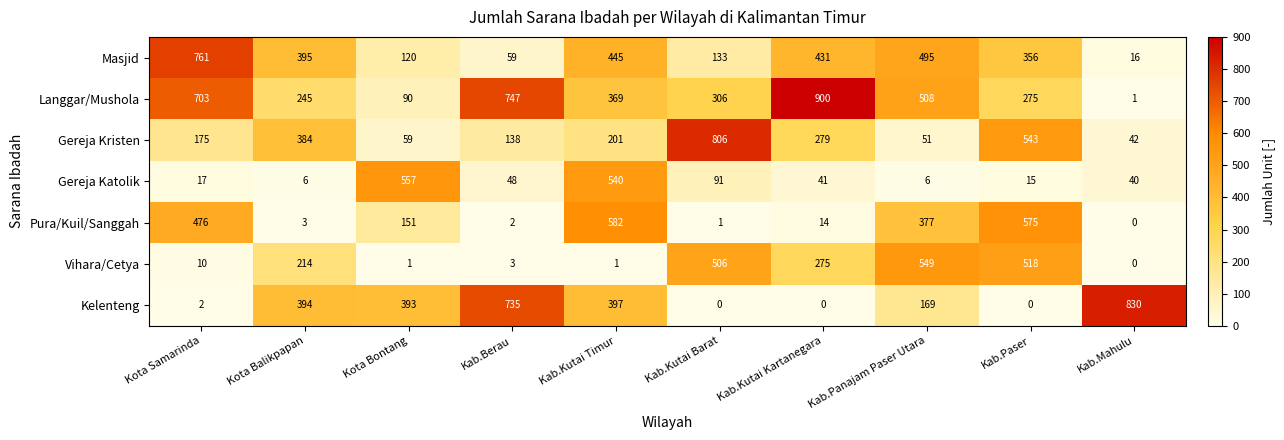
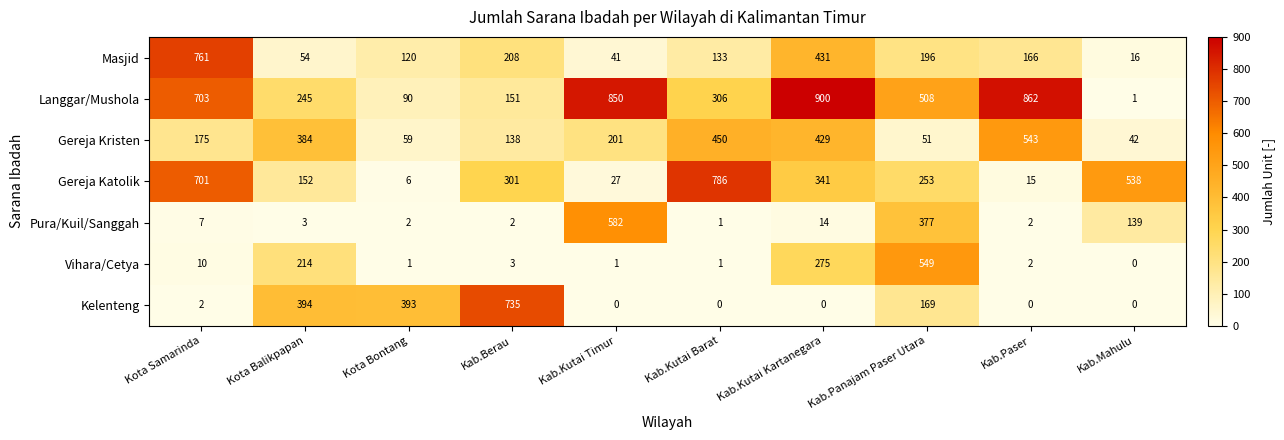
Masjid, Kota Balikpapan: 395 -> 54
Masjid, Kab.Berau: 59 -> 208
Masjid, Kab.Kutai Timur: 445 -> 41
Masjid, Kab.Panajam Paser Utara: 495 -> 196
Masjid, Kab.Paser: 356 -> 166
Langgar/Mushola, Kab.Berau: 747 -> 151
Langgar/Mushola, Kab.Kutai Timur: 369 -> 850
Langgar/Mushola, Kab.Paser: 275 -> 862
Gereja Kristen, Kab.Kutai Barat: 806 -> 450
Gereja Kristen, Kab.Kutai Kartanegara: 279 -> 429
Gereja Katolik, Kota Samarinda: 17 -> 701
Gereja Katolik, Kota Balikpapan: 6 -> 152
Gereja Katolik, Kota Bontang: 557 -> 6
Gereja Katolik, Kab.Berau: 48 -> 301
Gereja Katolik, Kab.Kutai Timur: 540 -> 27
Gereja Katolik, Kab.Kutai Barat: 91 -> 786
Gereja Katolik, Kab.Kutai Kartanegara: 41 -> 341
Gereja Katolik, Kab.Panajam Paser Utara: 6 -> 253
Gereja Katolik, Kab.Mahulu: 40 -> 538
Pura/Kuil/Sanggah, Kota Samarinda: 476 -> 7
Pura/Kuil/Sanggah, Kota Bontang: 151 -> 2
Pura/Kuil/Sanggah, Kab.Paser: 575 -> 2
Pura/Kuil/Sanggah, Kab.Mahulu: 0 -> 139
Vihara/Cetya, Kab.Kutai Barat: 506 -> 1
Vihara/Cetya, Kab.Paser: 518 -> 2
Kelenteng, Kab.Kutai Timur: 397 -> 0
Kelenteng, Kab.Mahulu: 830 -> 0
